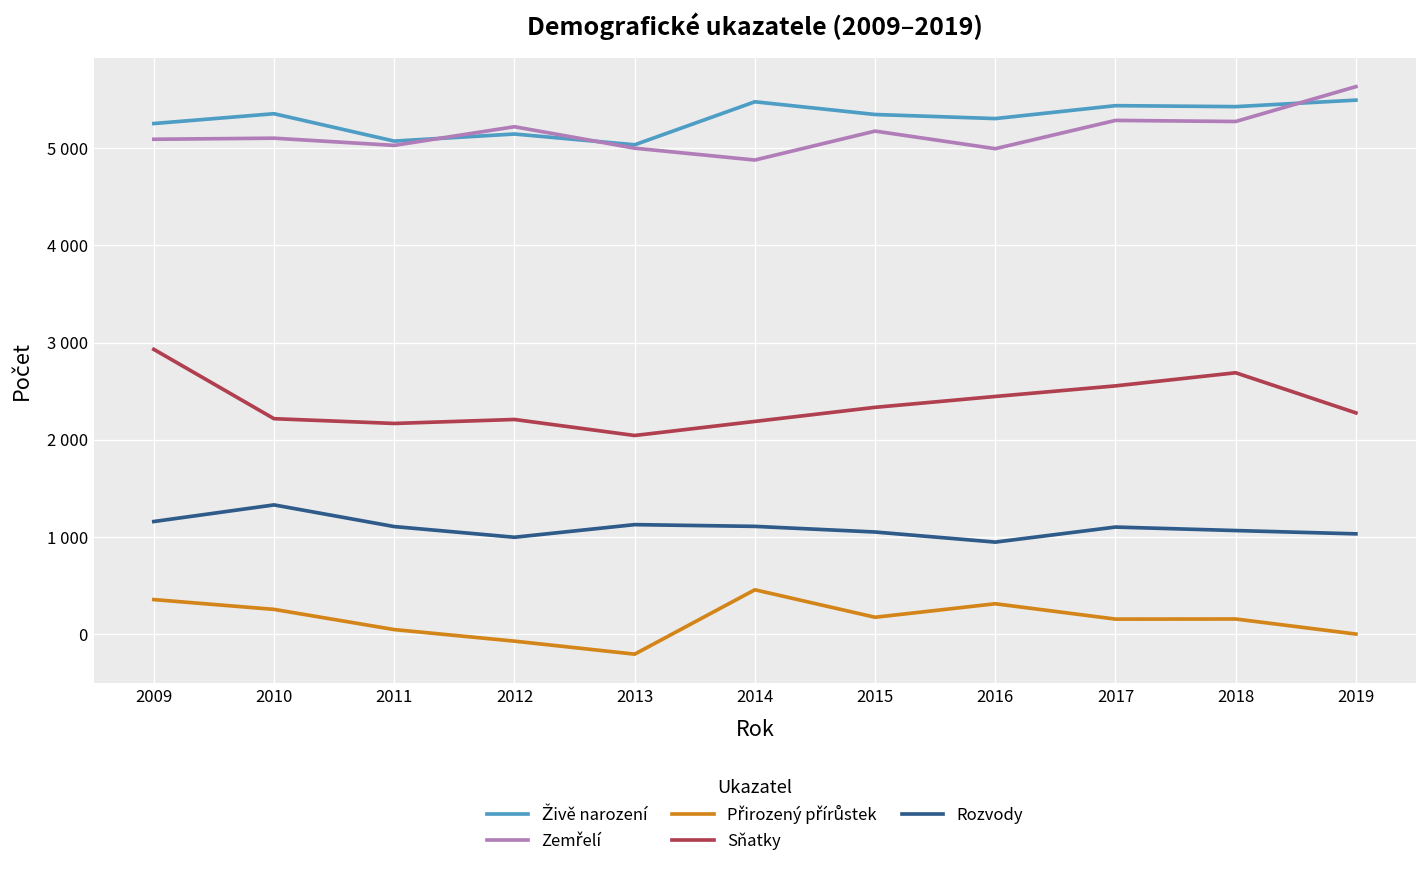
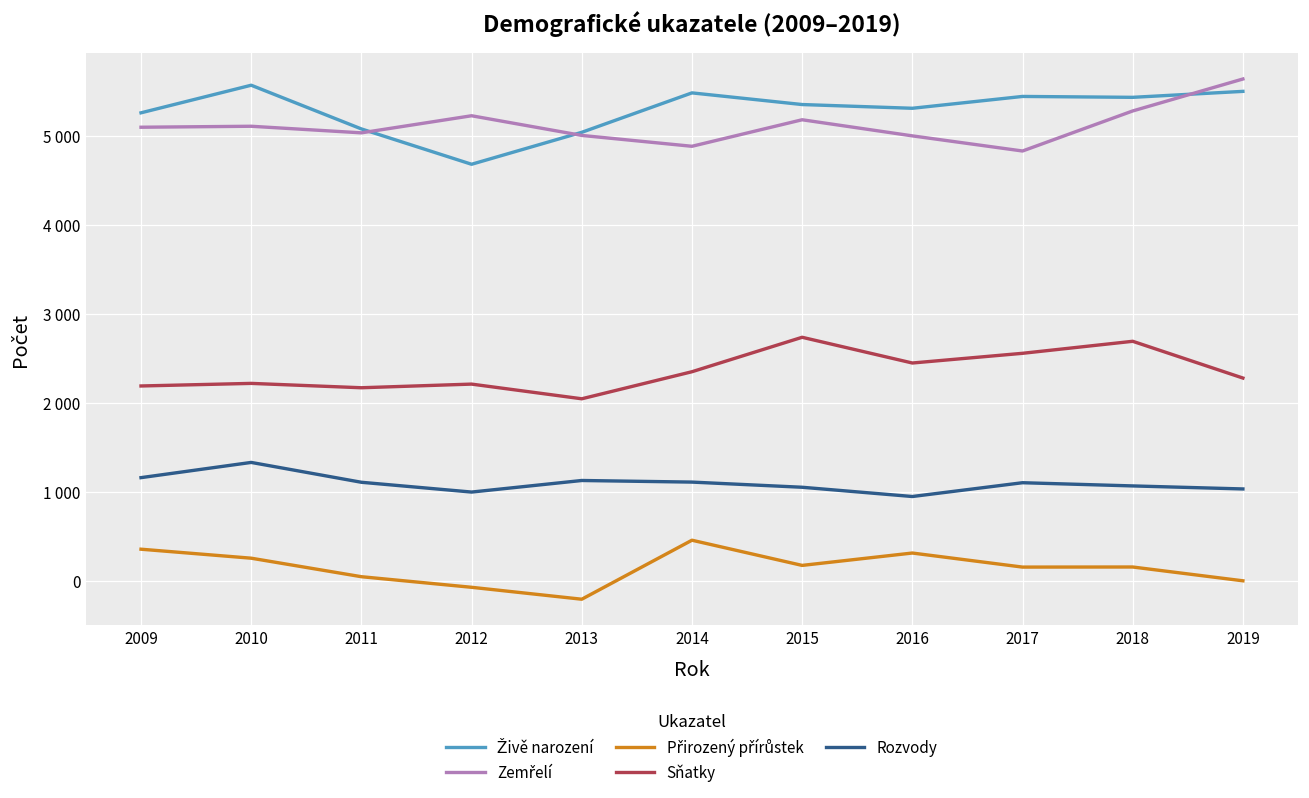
Sňatky, 2009: 2900 -> 2200
Živě narození, 2010: 5400 -> 5600
Živě narození, 2012: 5100 -> 4700
Sňatky, 2014: 2200 -> 2300
Sňatky, 2015: 2300 -> 2700
Zemřelí, 2017: 5300 -> 4800
